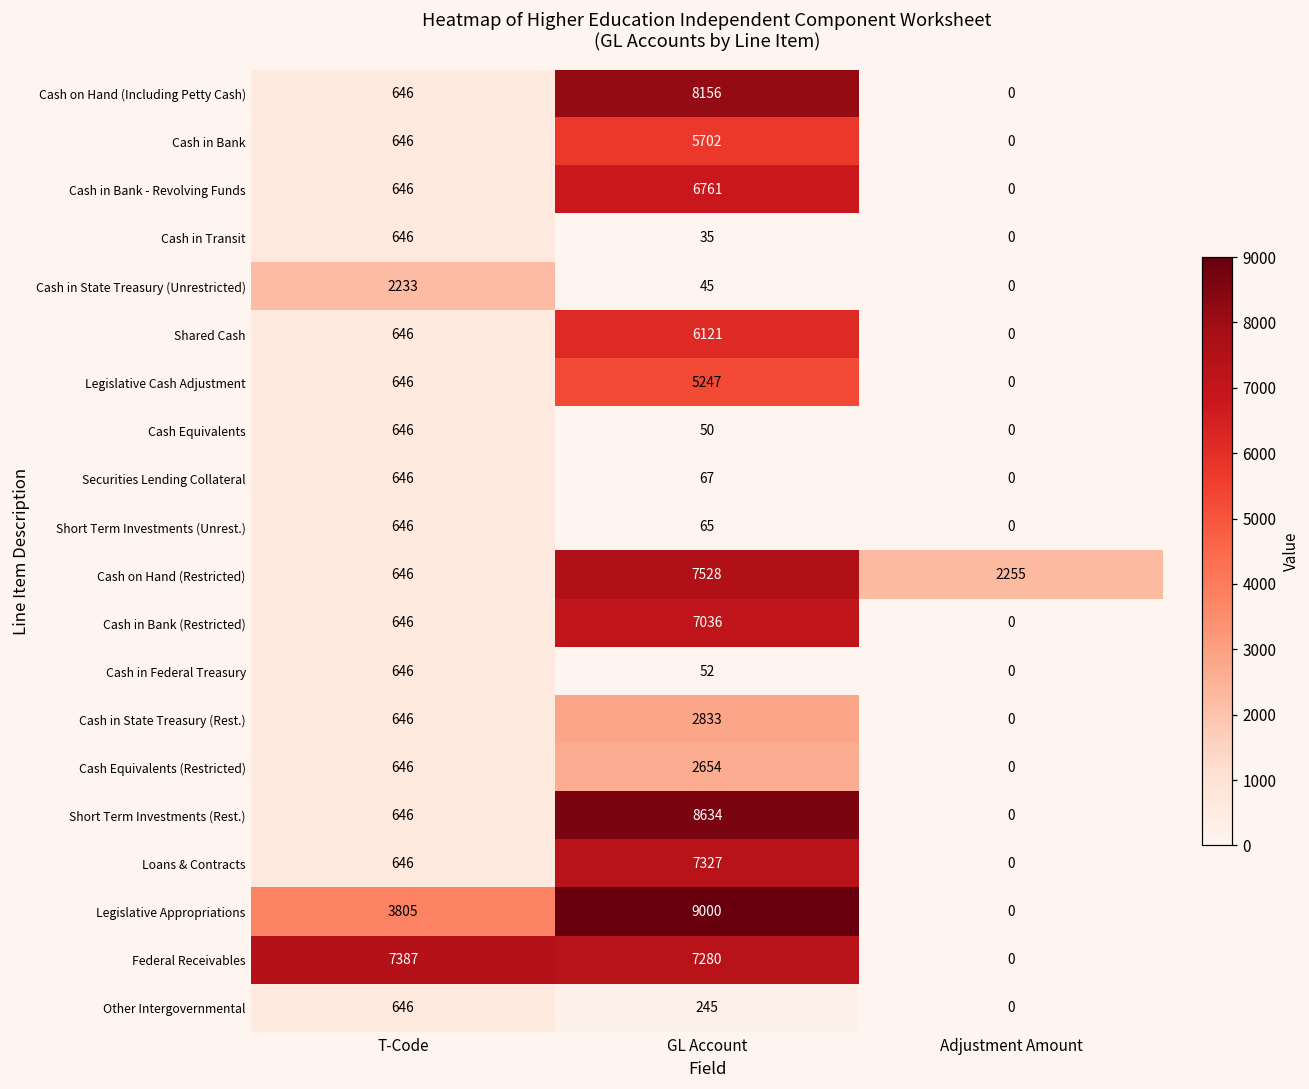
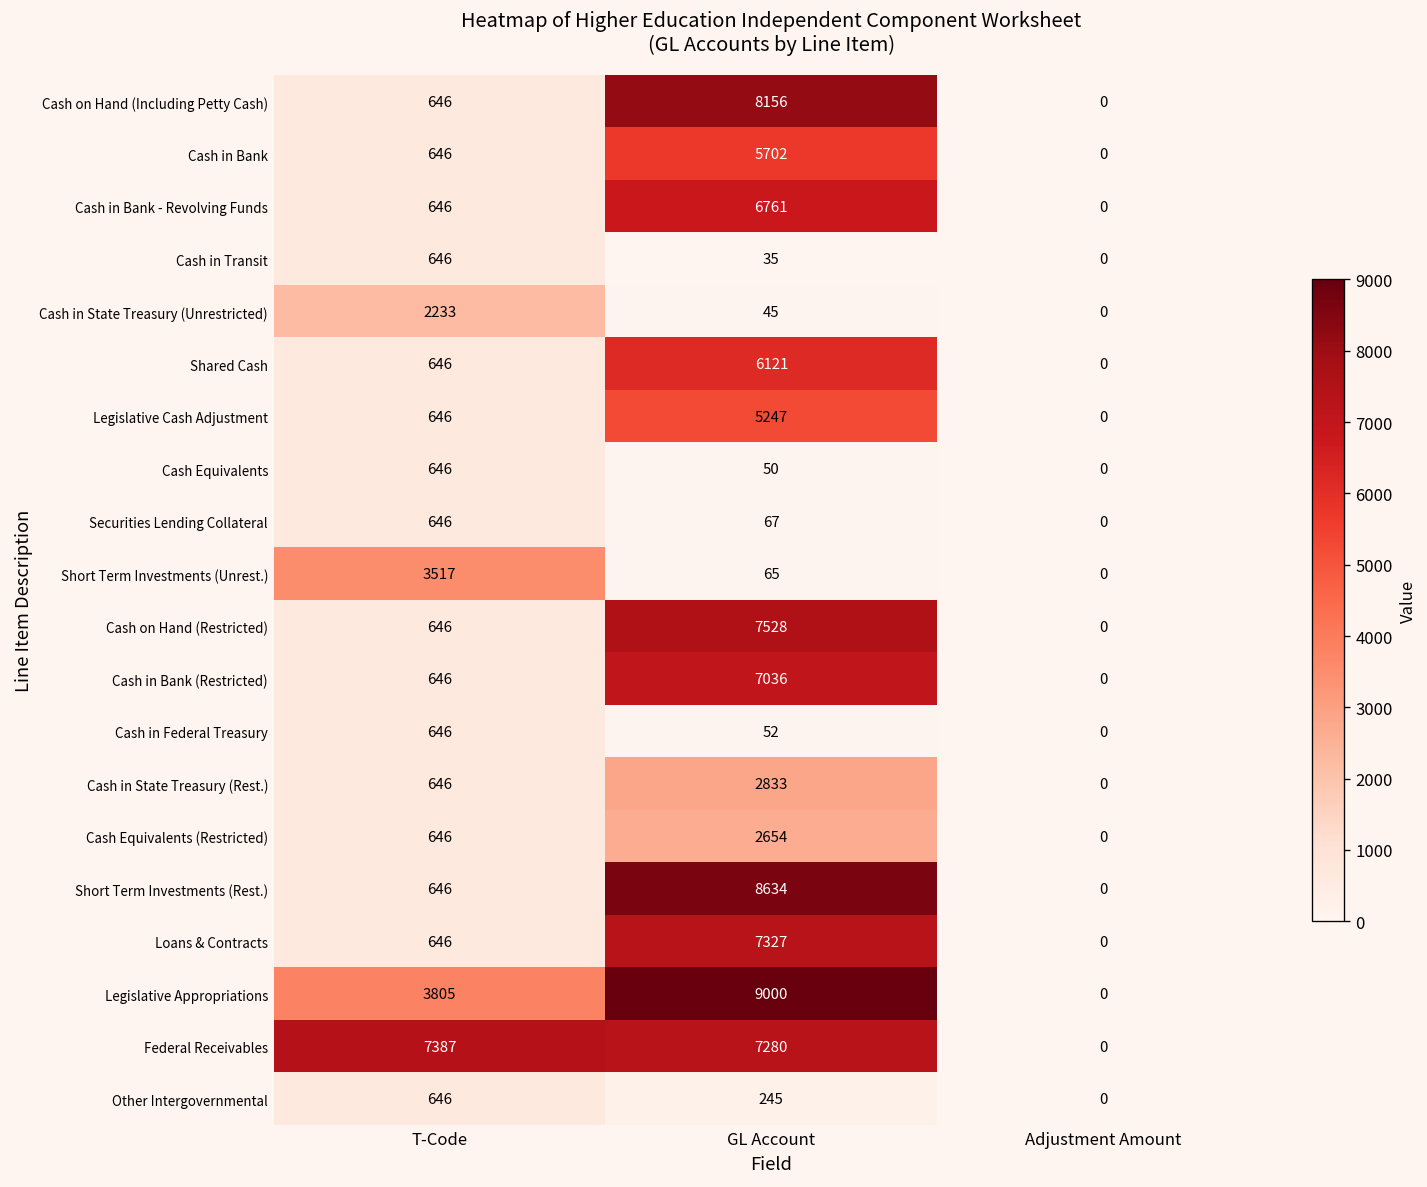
Short Term Investments (Unrest.), T-Code: 646 -> 3517
Cash on Hand (Restricted), Adjustment Amount: 2255 -> 0
